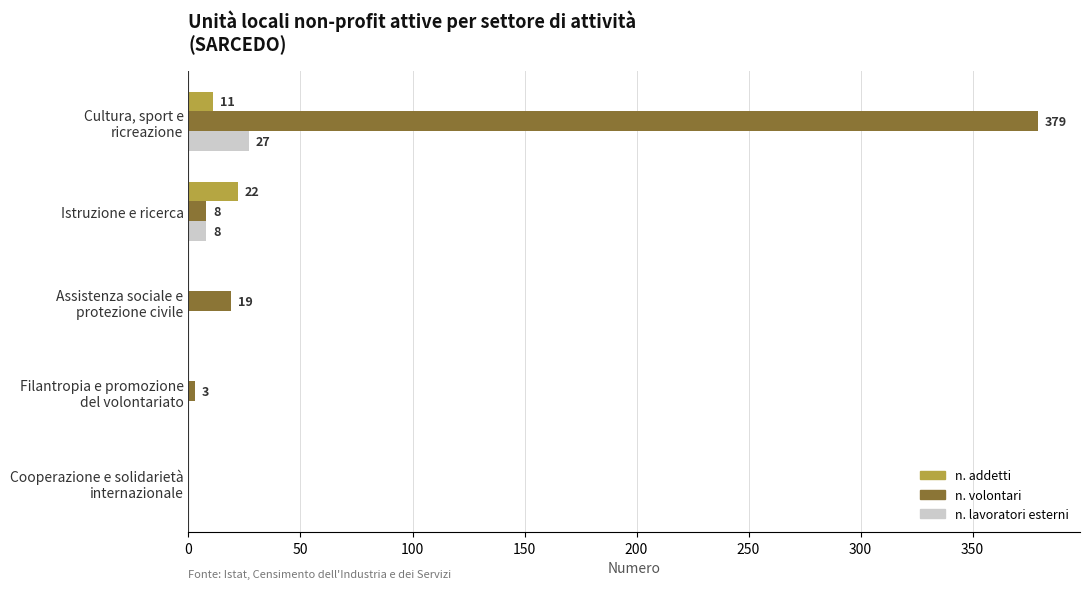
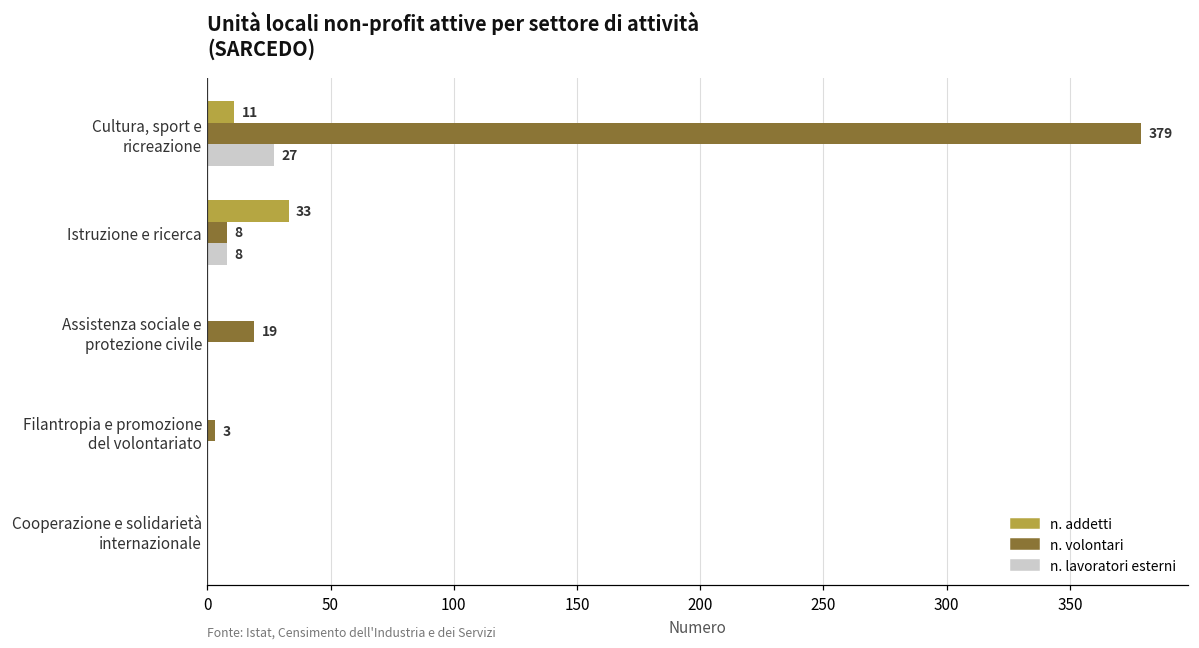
n. addetti, Istruzione e ricerca: 22 -> 33
